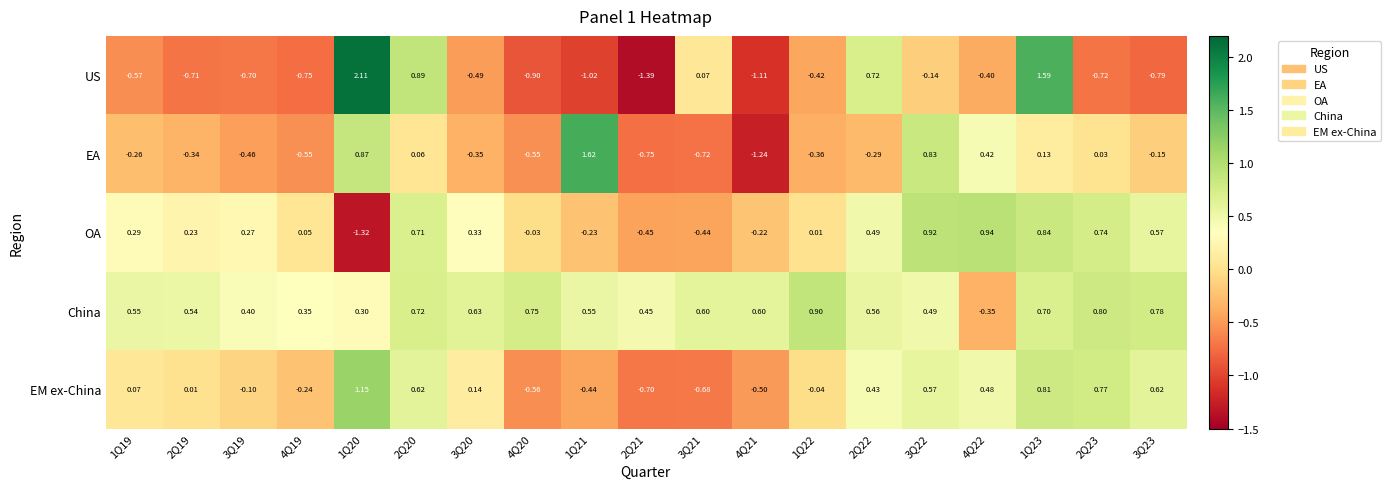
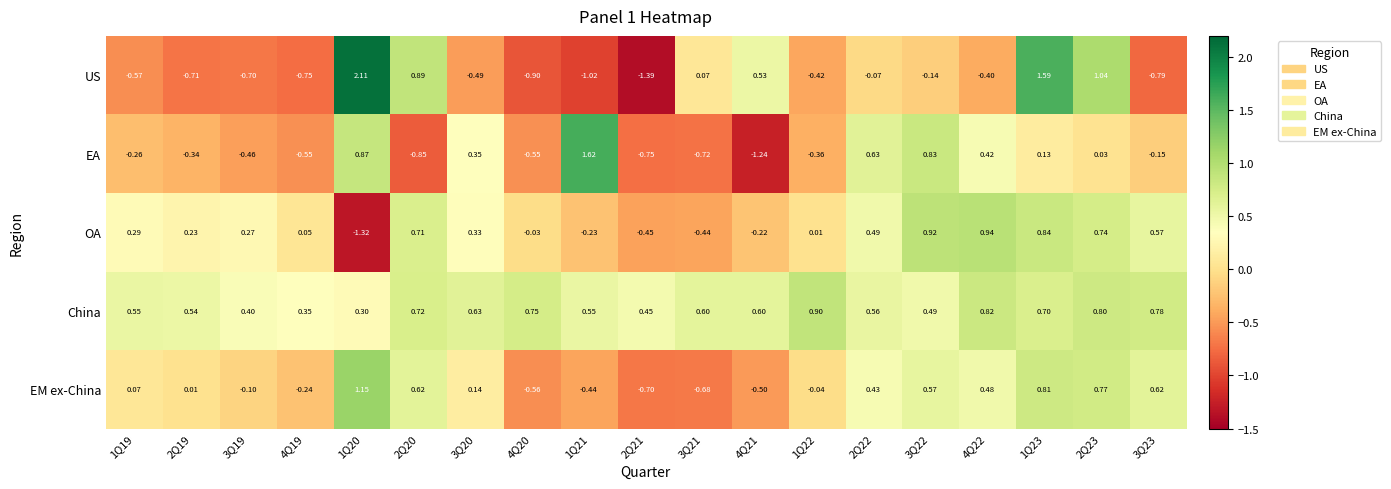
US, 4Q21: -1.11 -> 0.53
US, 2Q22: 0.72 -> -0.07
US, 2Q23: -0.72 -> 1.04
EA, 2Q20: 0.06 -> -0.85
EA, 3Q20: -0.35 -> 0.35
EA, 2Q22: -0.29 -> 0.63
China, 4Q22: -0.35 -> 0.82
